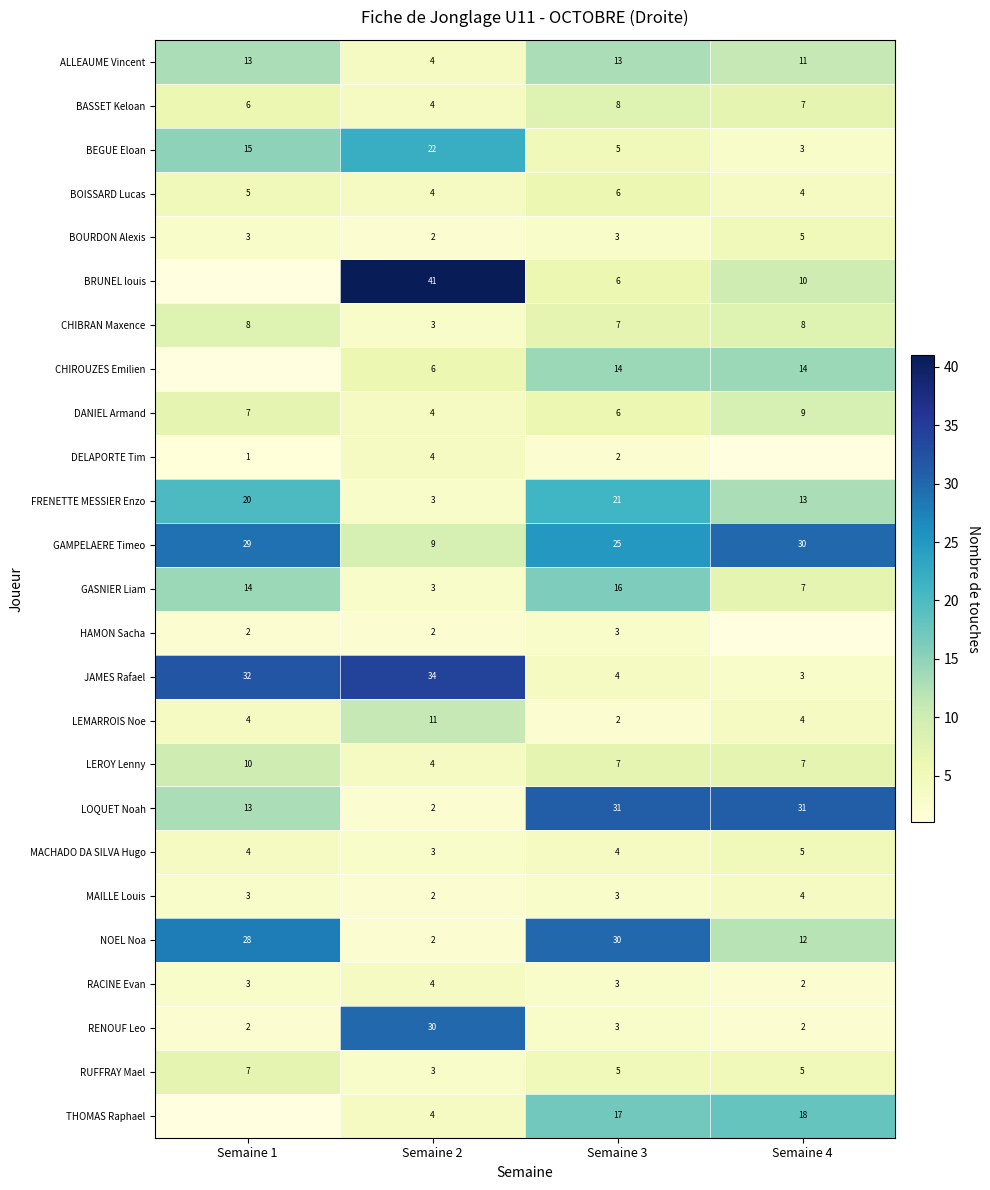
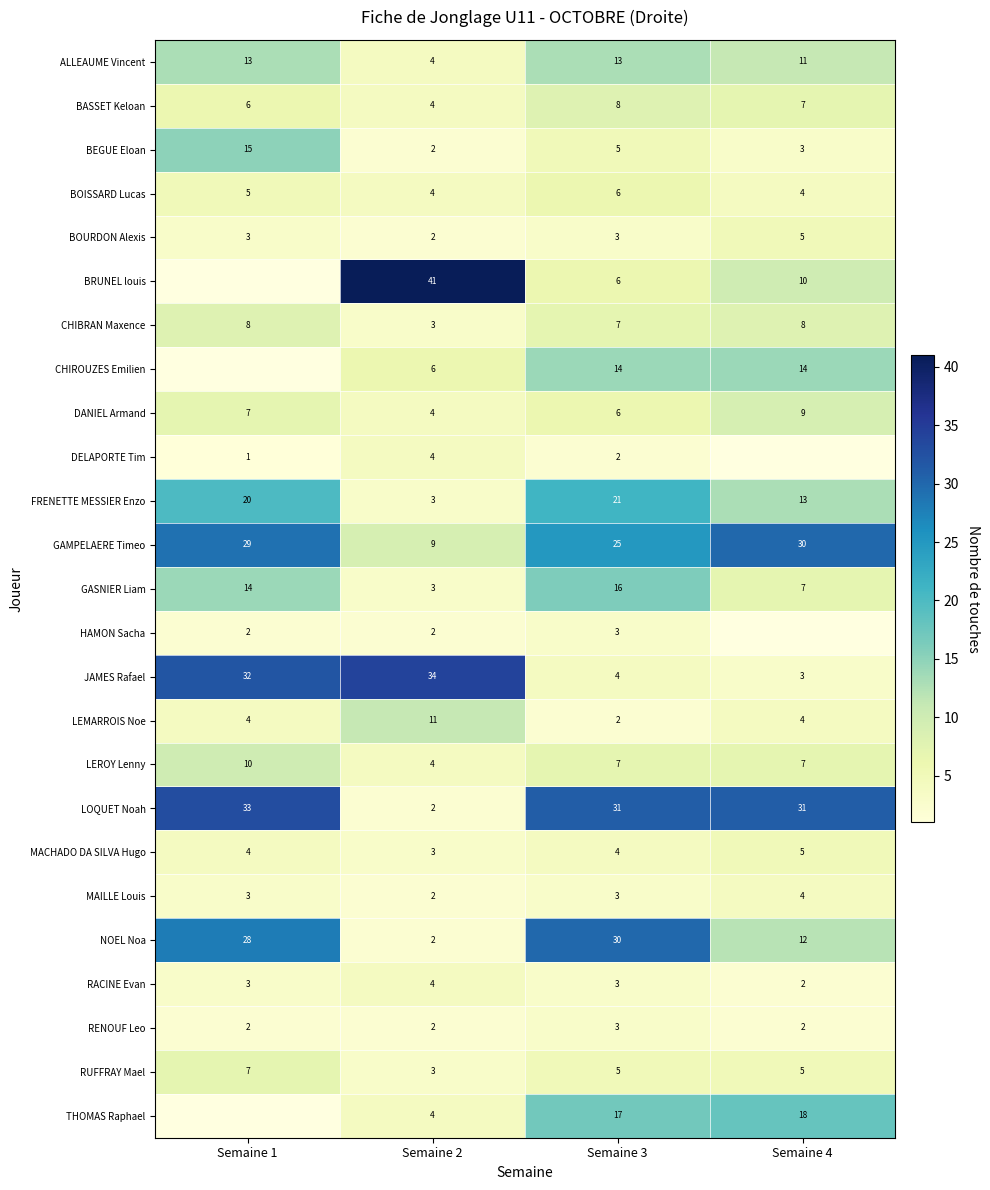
BEGUE Eloan, Semaine 2: 22 -> 2
LOQUET Noah, Semaine 1: 13 -> 33
RENOUF Leo, Semaine 2: 30 -> 2
